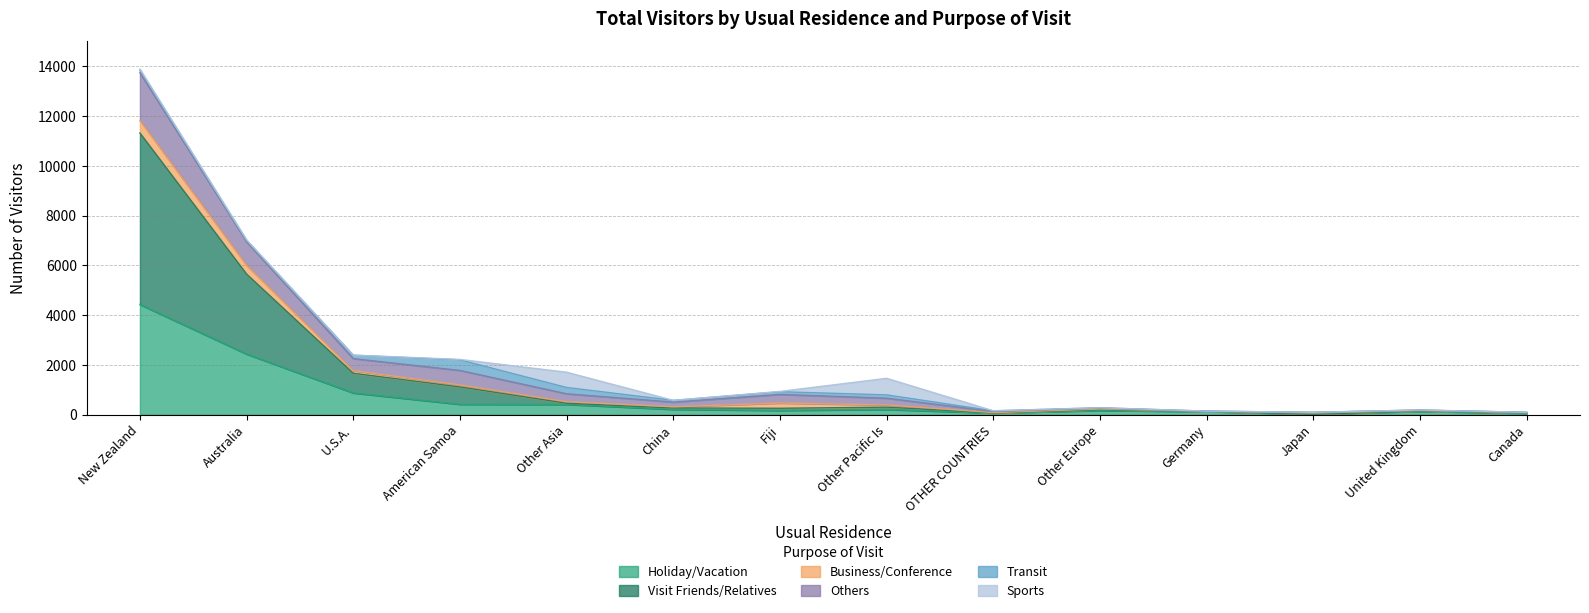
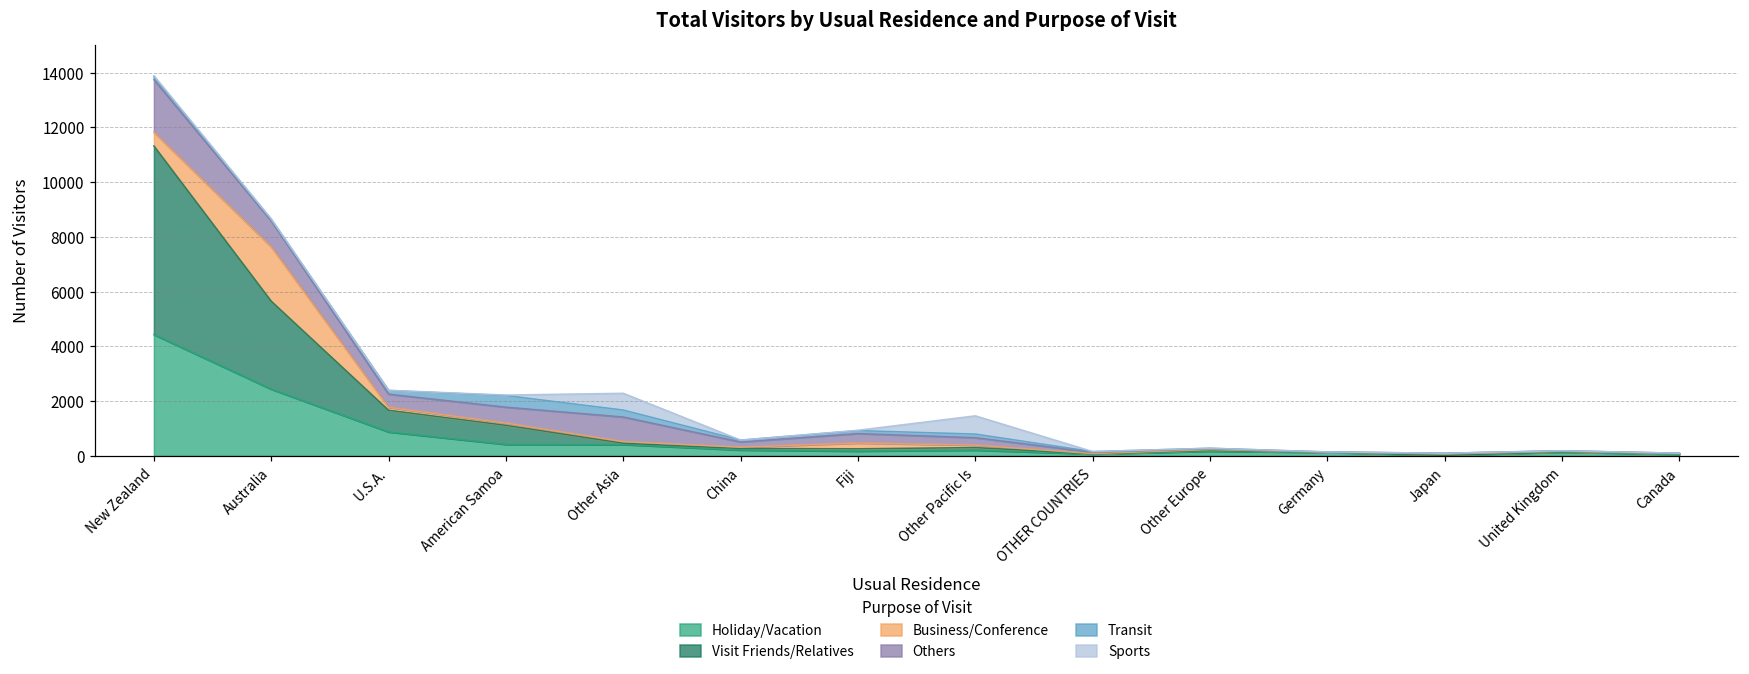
Business/Conference, Australia: 400 -> 2000
Others, Other Asia: 300 -> 900
